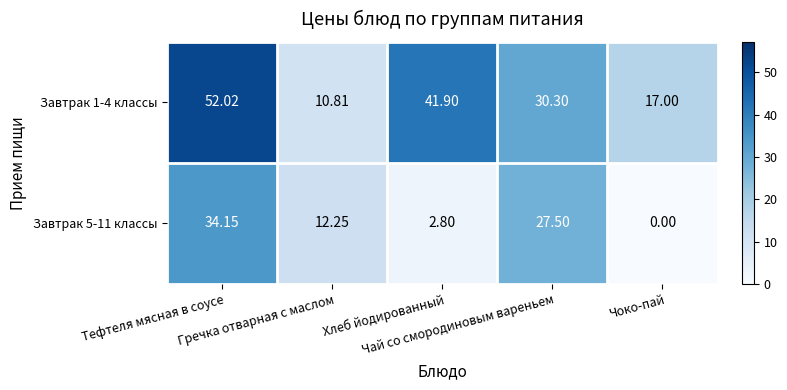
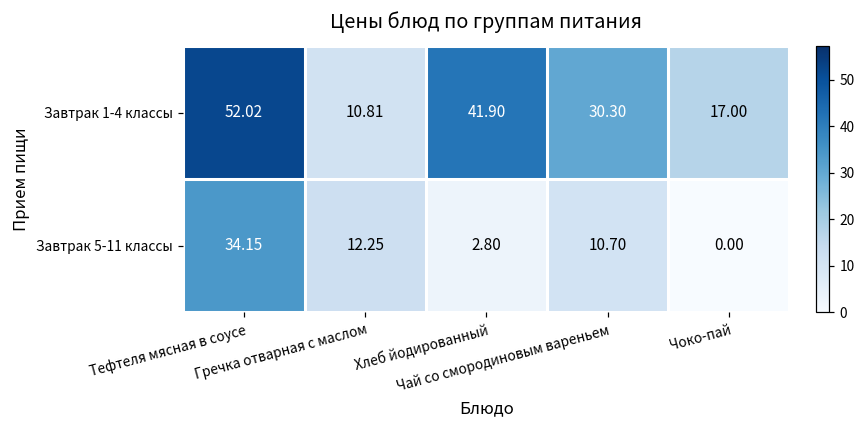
Завтрак 5-11 классы, Чай со смородиновым вареньем: 27.50 -> 10.70
